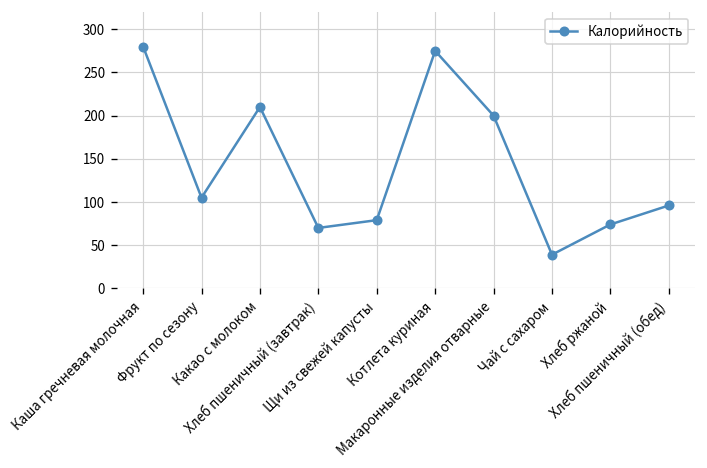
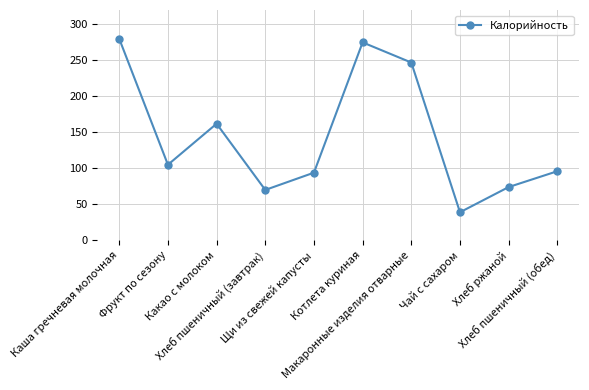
Какао с молоком: 210 -> 160
Щи из свежей капусты: 80 -> 90
Макаронные изделия отварные: 200 -> 250
